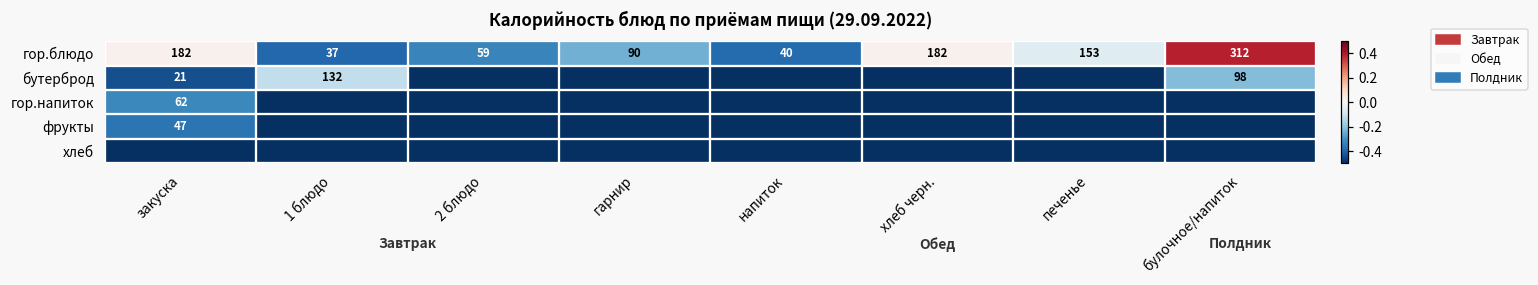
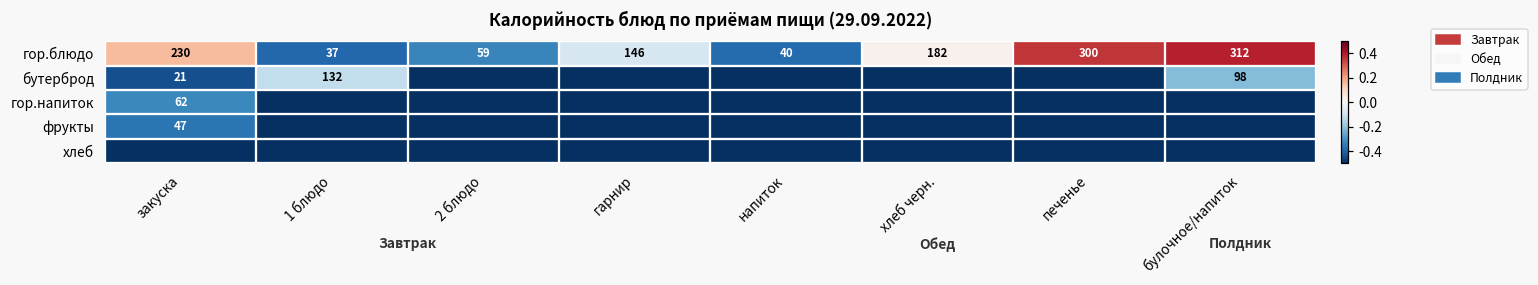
гор.блюдо, закуска: 182 -> 230
гор.блюдо, гарнир: 90 -> 146
гор.блюдо, печенье: 153 -> 300
